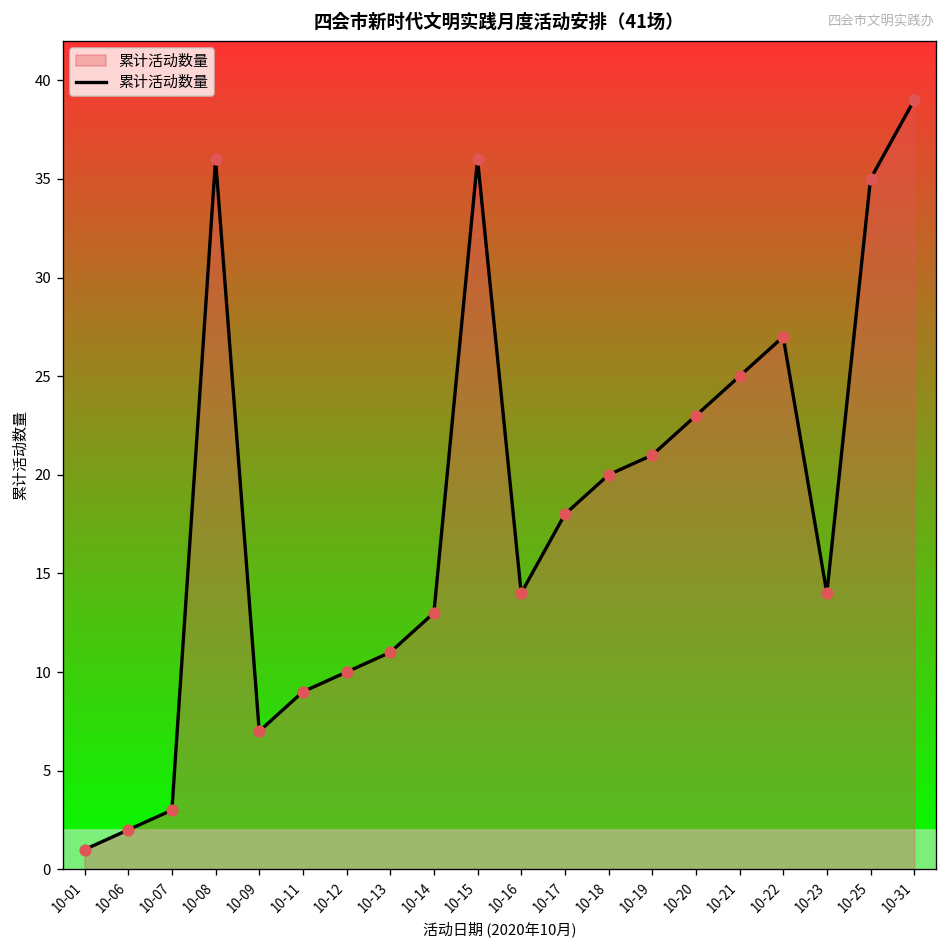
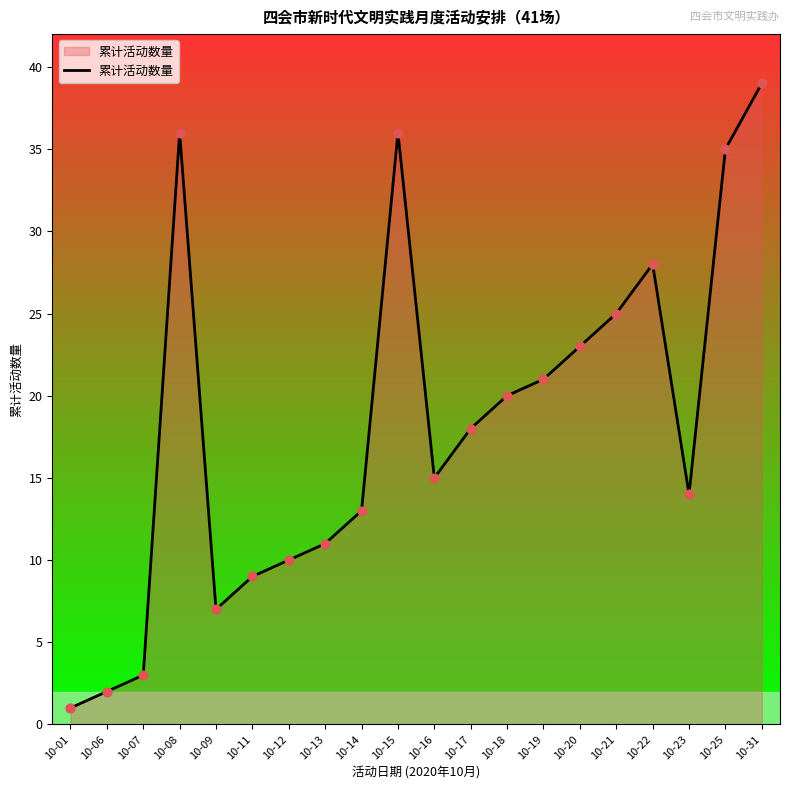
10-16: 14 -> 15
10-22: 27 -> 28
